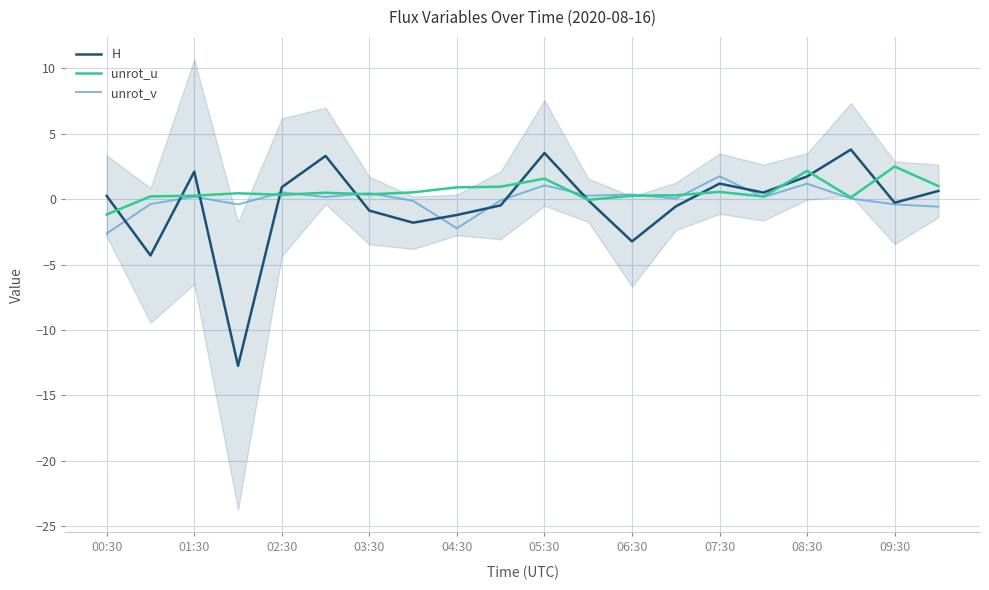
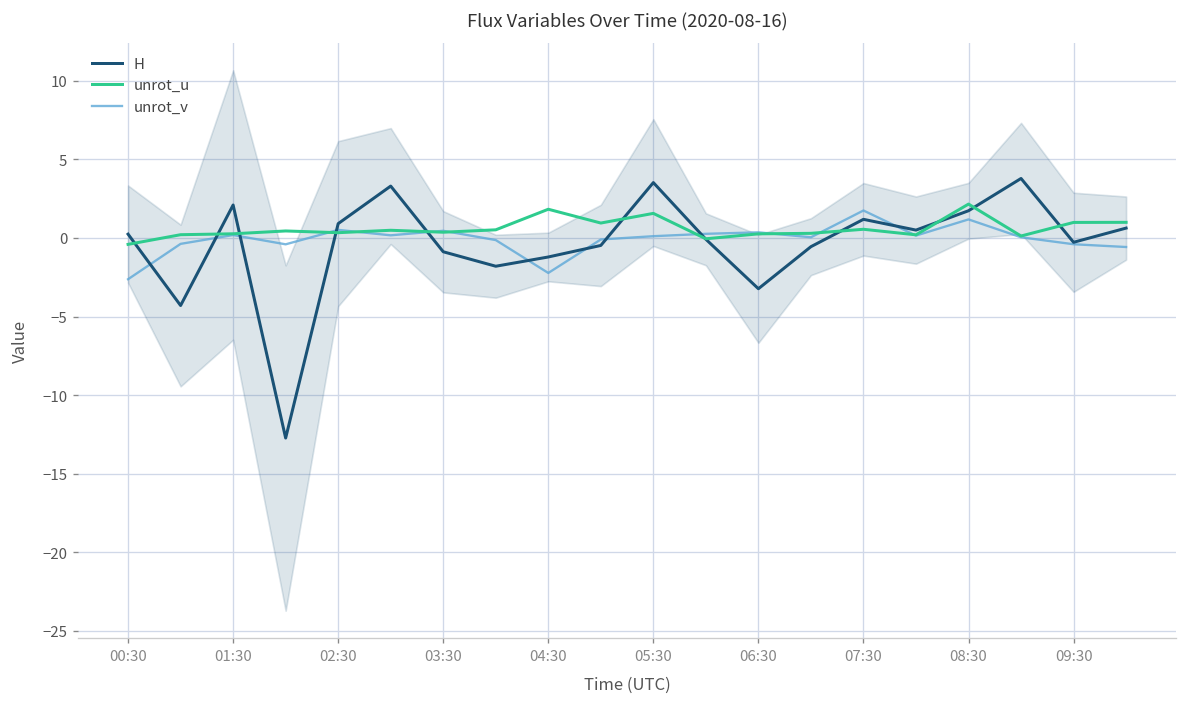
unrot_u, 00:30: -1.2 -> -0.4
unrot_u, 04:30: 0.9 -> 1.8
unrot_v, 05:30: 1.1 -> 0.1
unrot_u, 09:30: 2.5 -> 1.0
